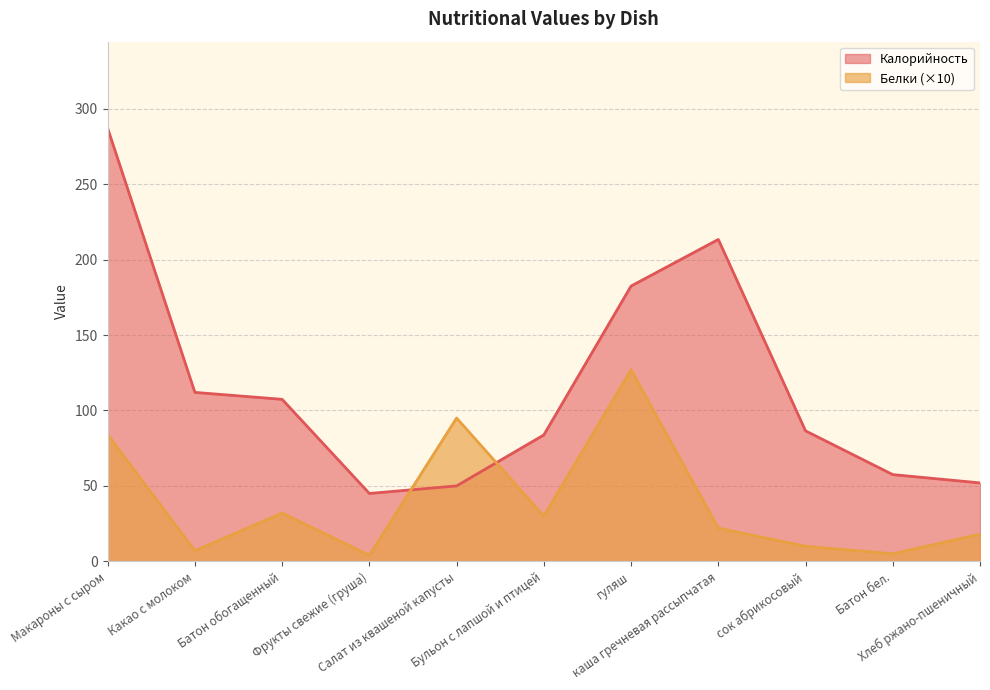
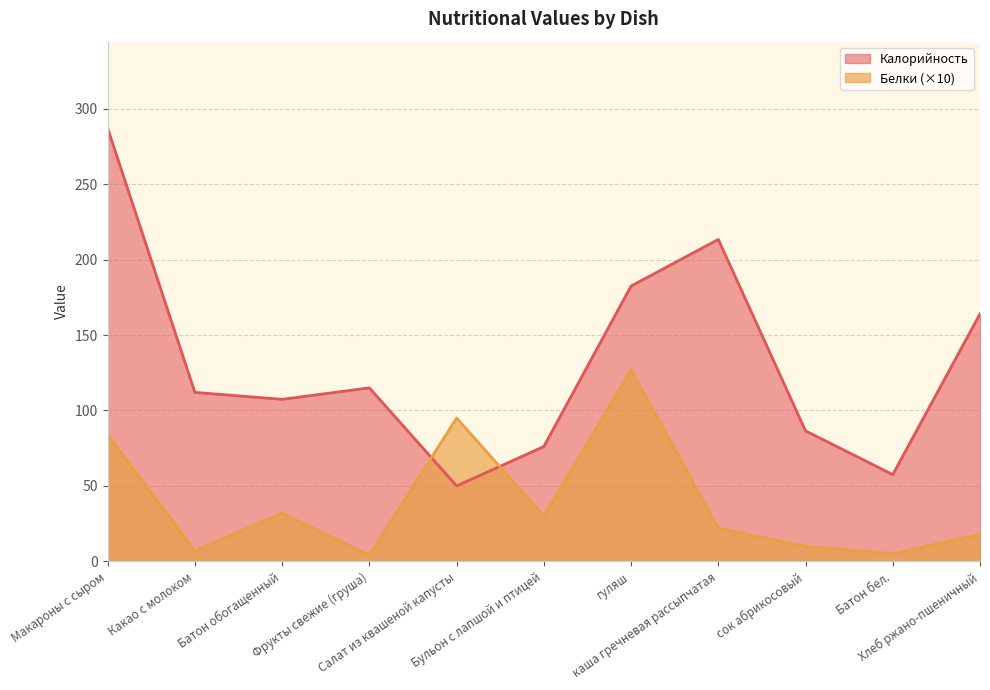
Калорийность, Фрукты свежие (груша): 45 -> 115
Калорийность, Бульон с лапшой и птицей: 84 -> 76
Калорийность, Хлеб ржано-пшеничный: 52 -> 164
